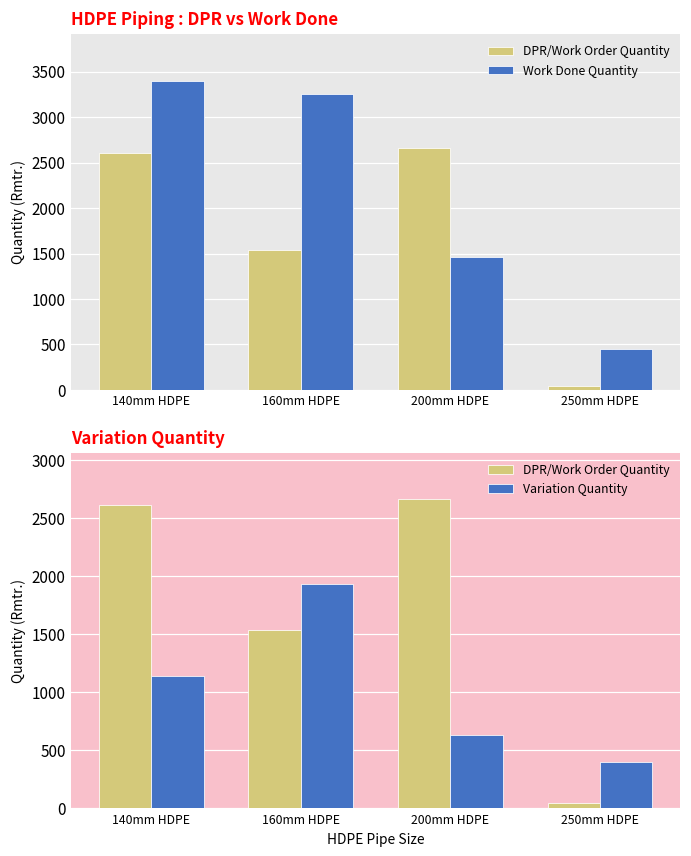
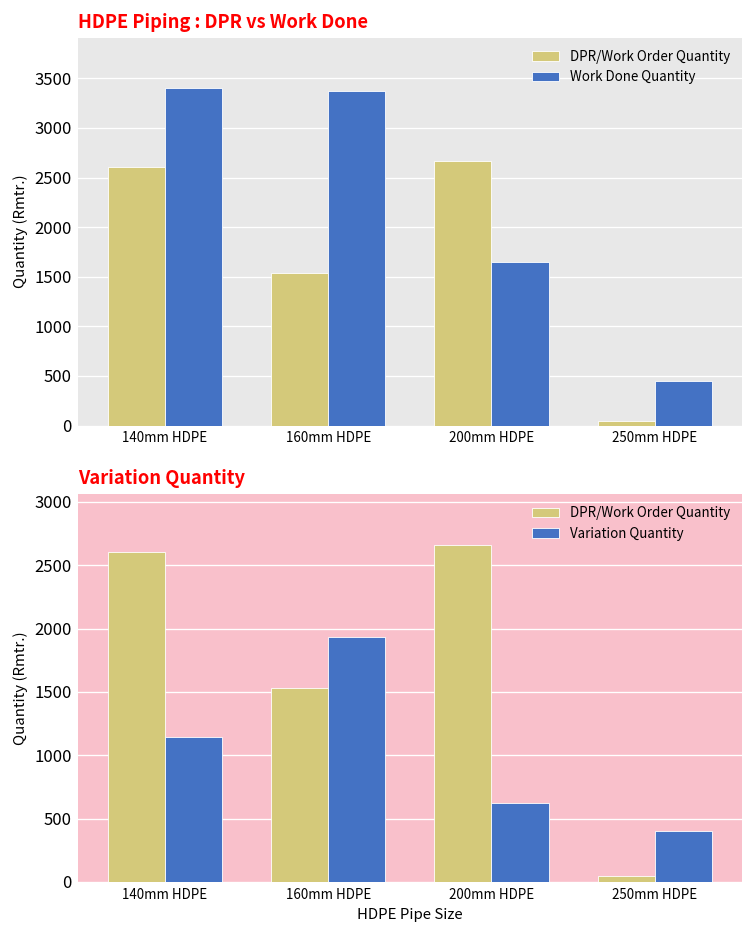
HDPE Piping : DPR vs Work Done, Work Done Quantity, 160mm HDPE: 3300 -> 3400
HDPE Piping : DPR vs Work Done, Work Done Quantity, 200mm HDPE: 1500 -> 1600
